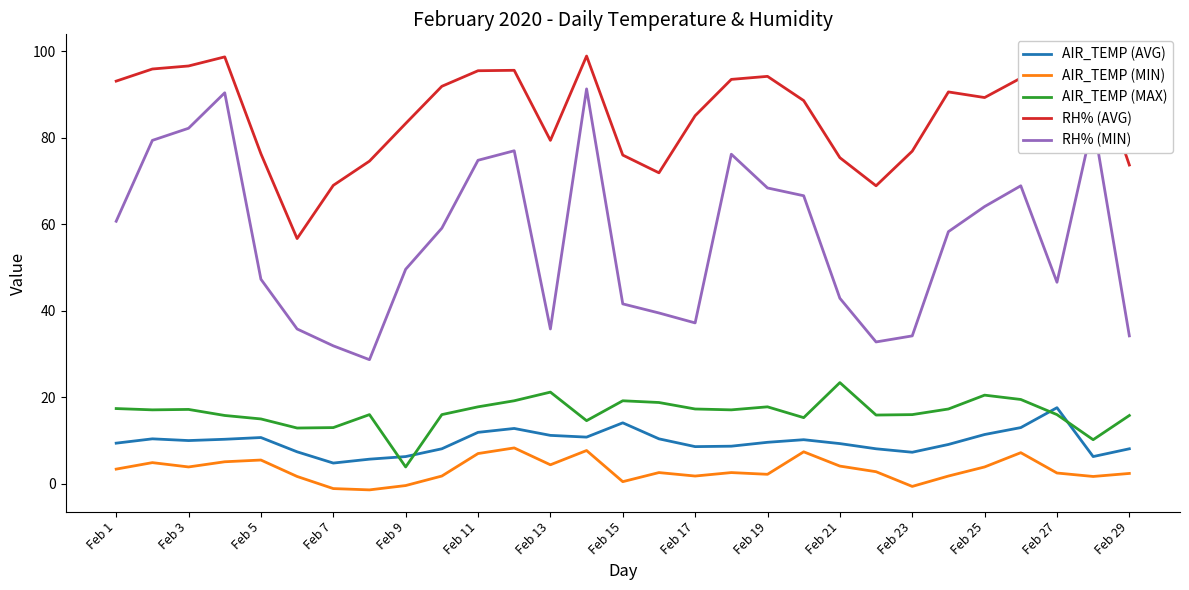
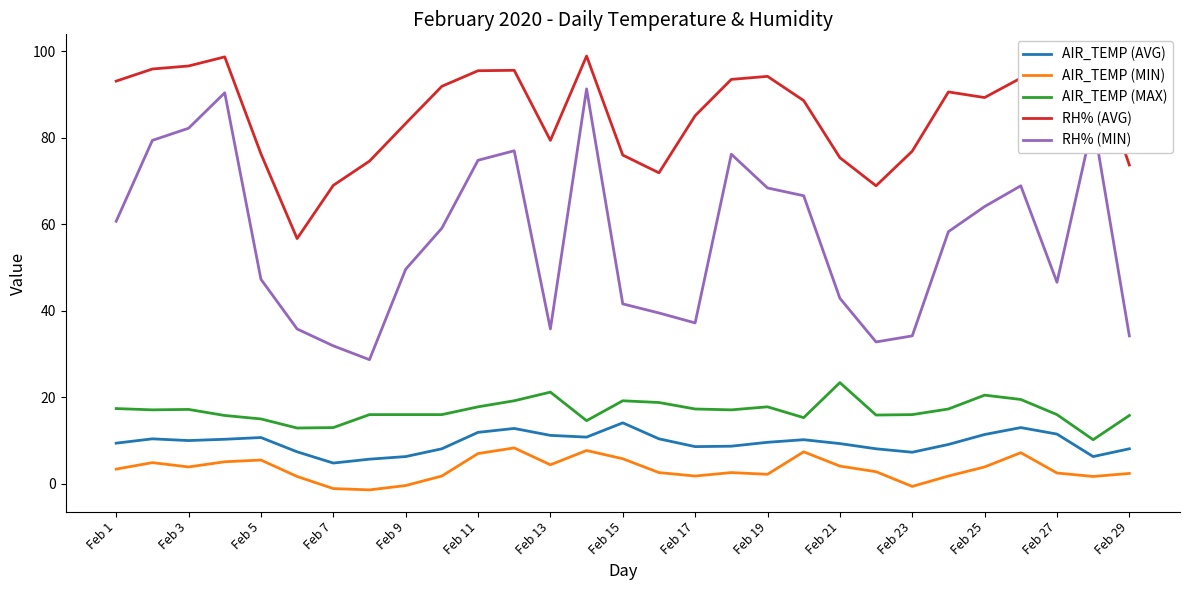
AIR_TEMP (MAX), Feb 9: 4 -> 16
AIR_TEMP (MIN), Feb 15: 1 -> 6
AIR_TEMP (AVG), Feb 27: 18 -> 12
